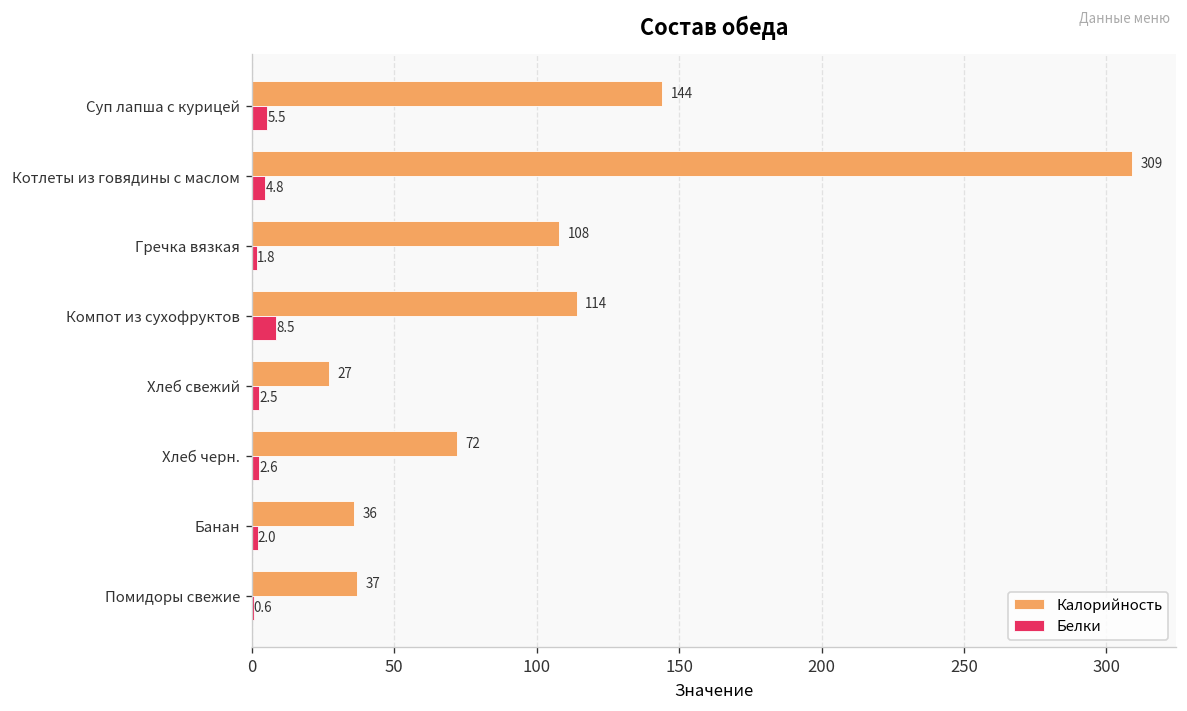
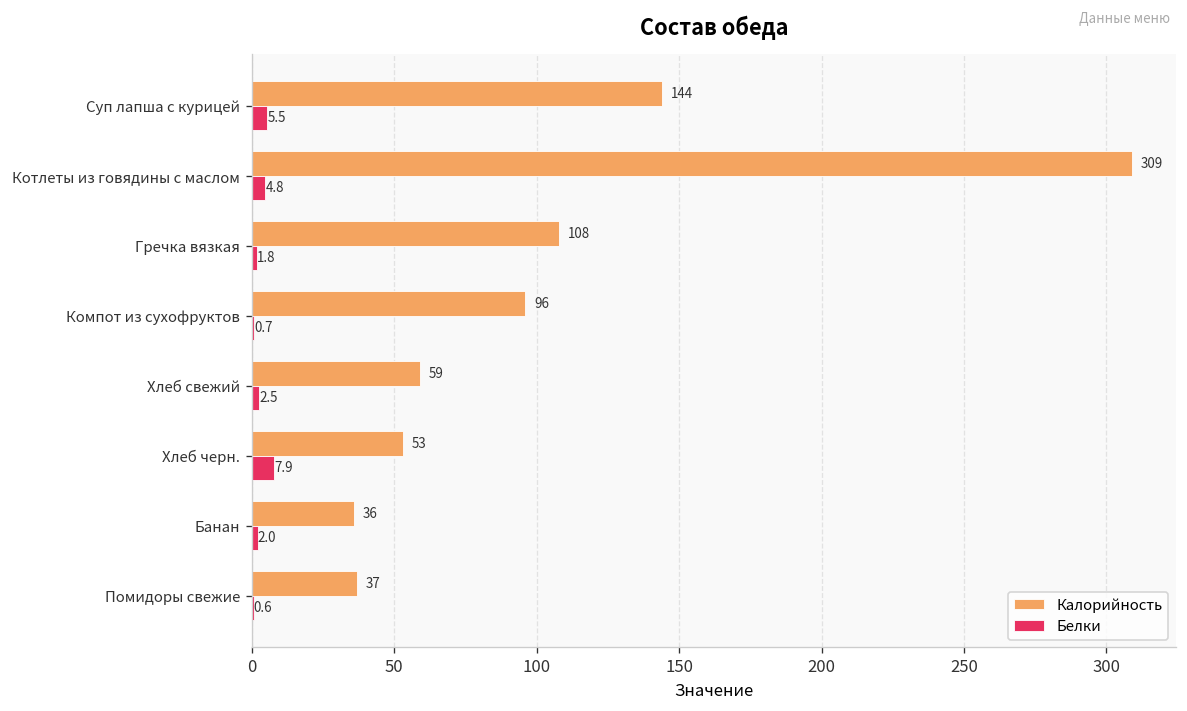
Калорийность, Компот из сухофруктов: 114 -> 96
Белки, Компот из сухофруктов: 8.5 -> 0.7
Калорийность, Хлеб свежий: 27 -> 59
Калорийность, Хлеб черн.: 72 -> 53
Белки, Хлеб черн.: 2.6 -> 7.9
